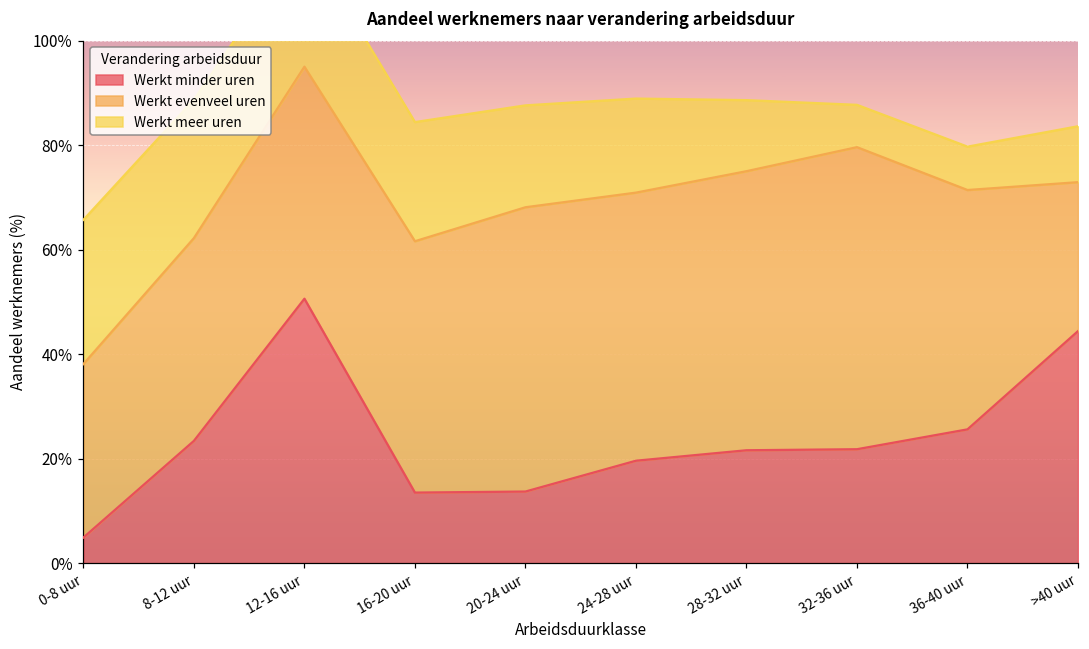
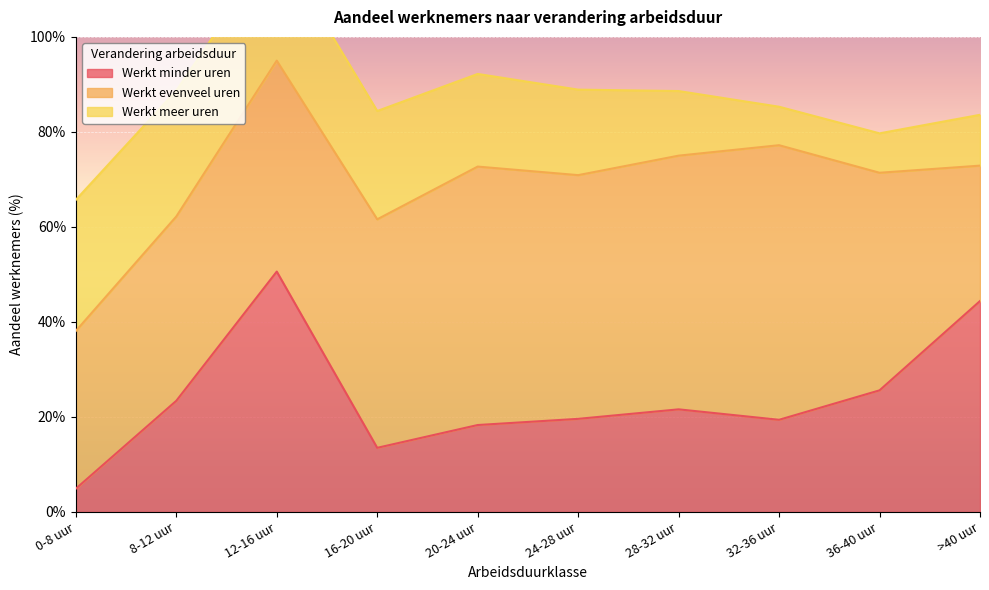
Werkt minder uren, 20-24 uur: 14% -> 18%
Werkt minder uren, 32-36 uur: 22% -> 19%
